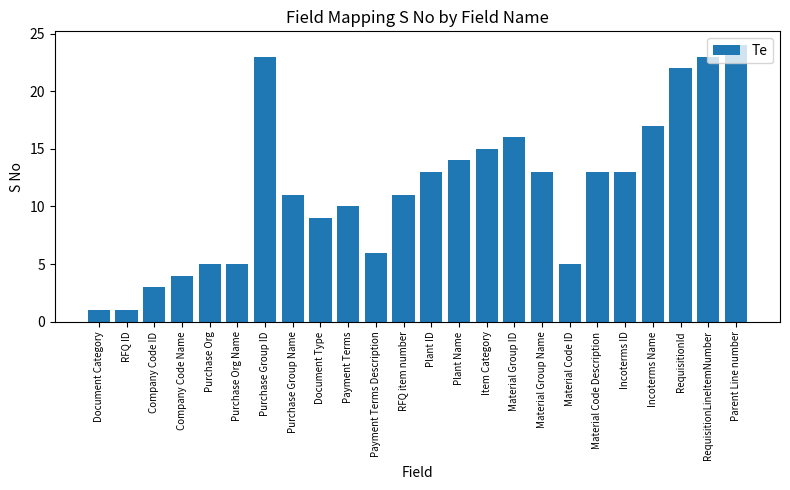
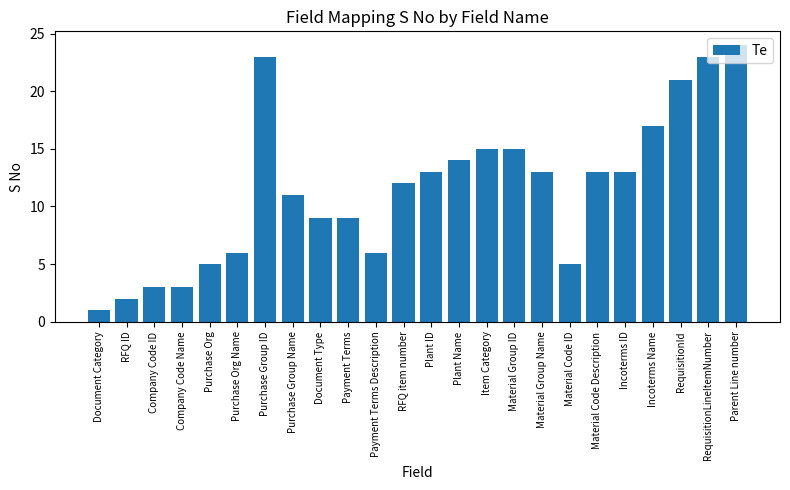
RFQ ID: 1 -> 2
Company Code Name: 4 -> 3
Purchase Org Name: 5 -> 6
Payment Terms: 10 -> 9
RFQ item number: 11 -> 12
Material Group ID: 16 -> 15
RequisitionId: 22 -> 21
